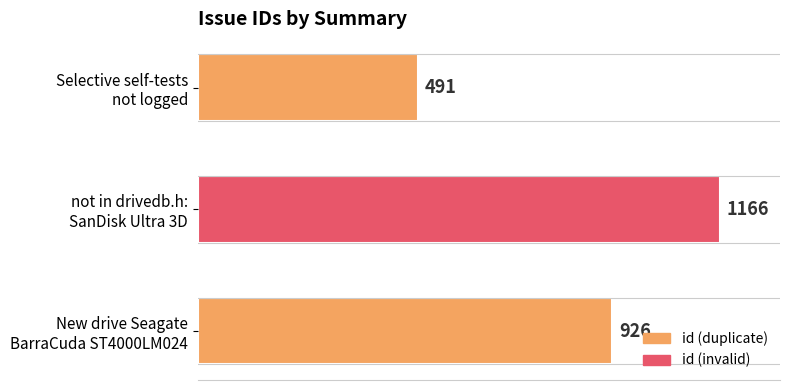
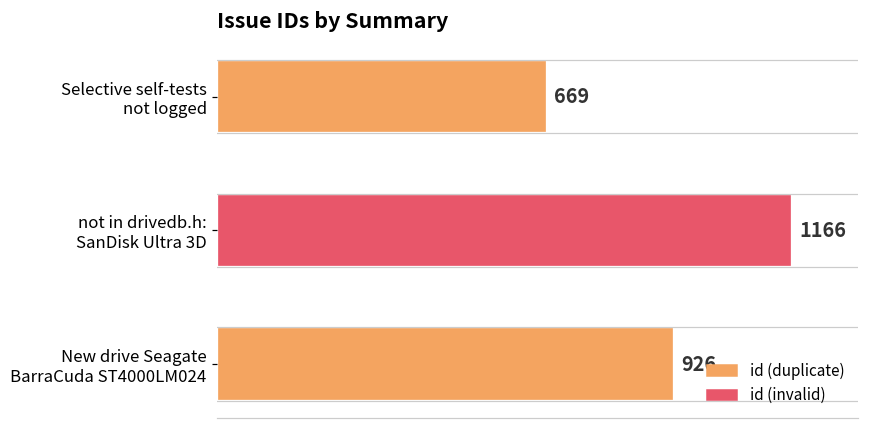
Selective self-tests not logged: 491 -> 669
